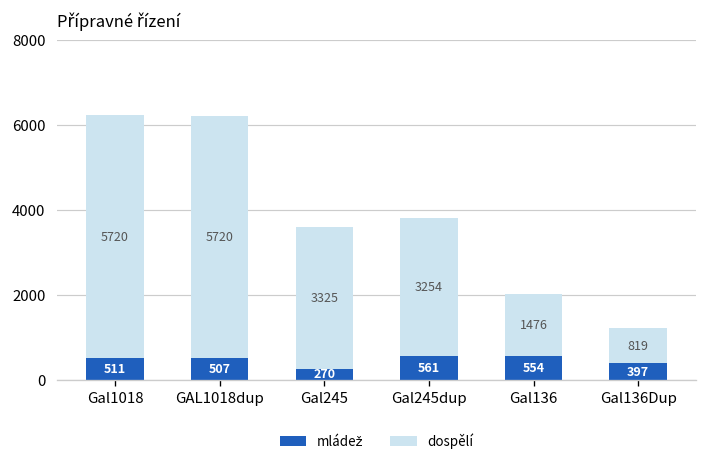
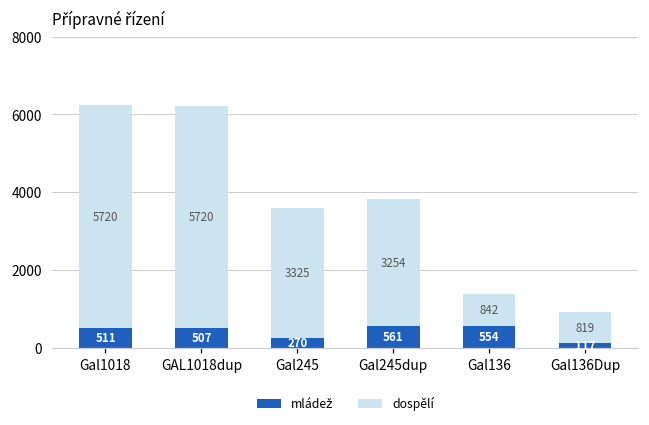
dospělí, Gal136: 1476 -> 842
mládež, Gal136Dup: 397 -> 117
